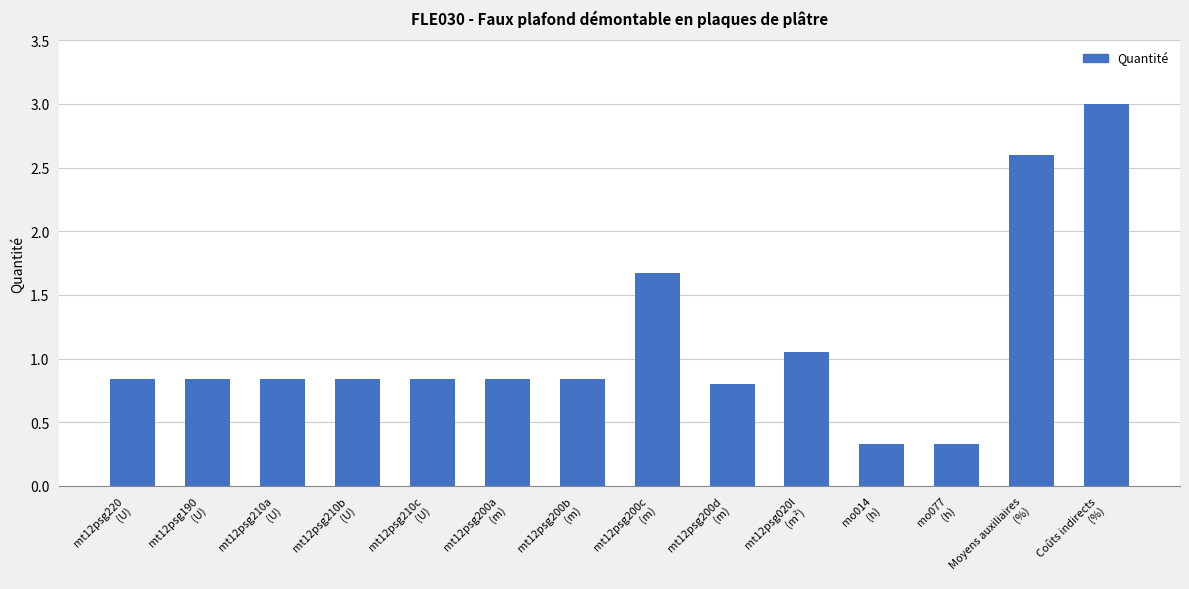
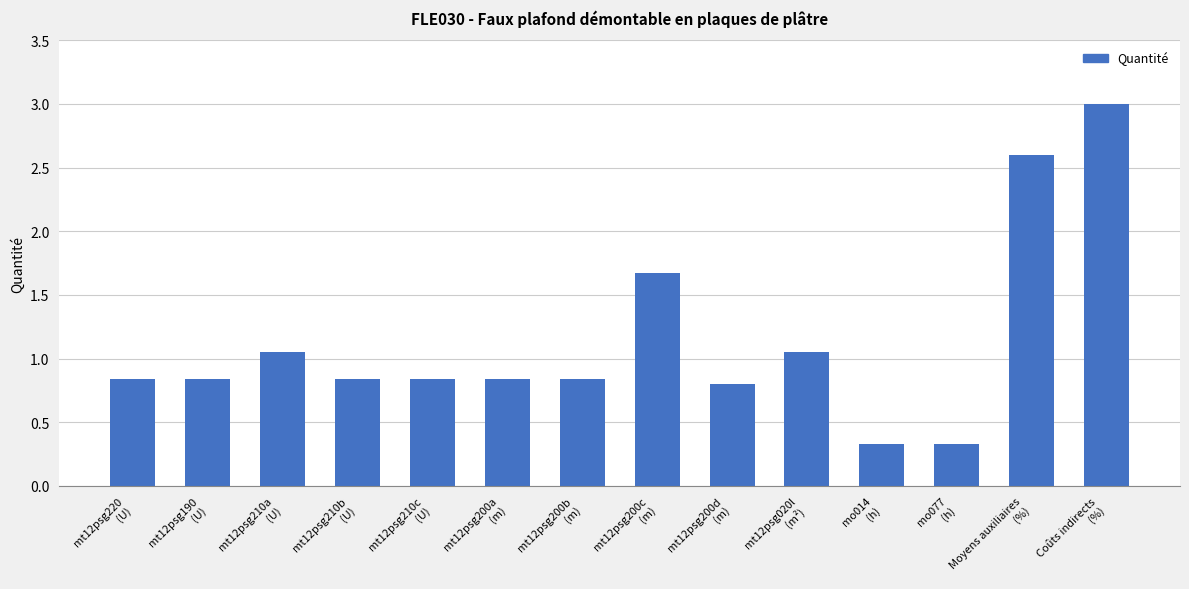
mt12psg210a (U): 0.84 -> 1.05
